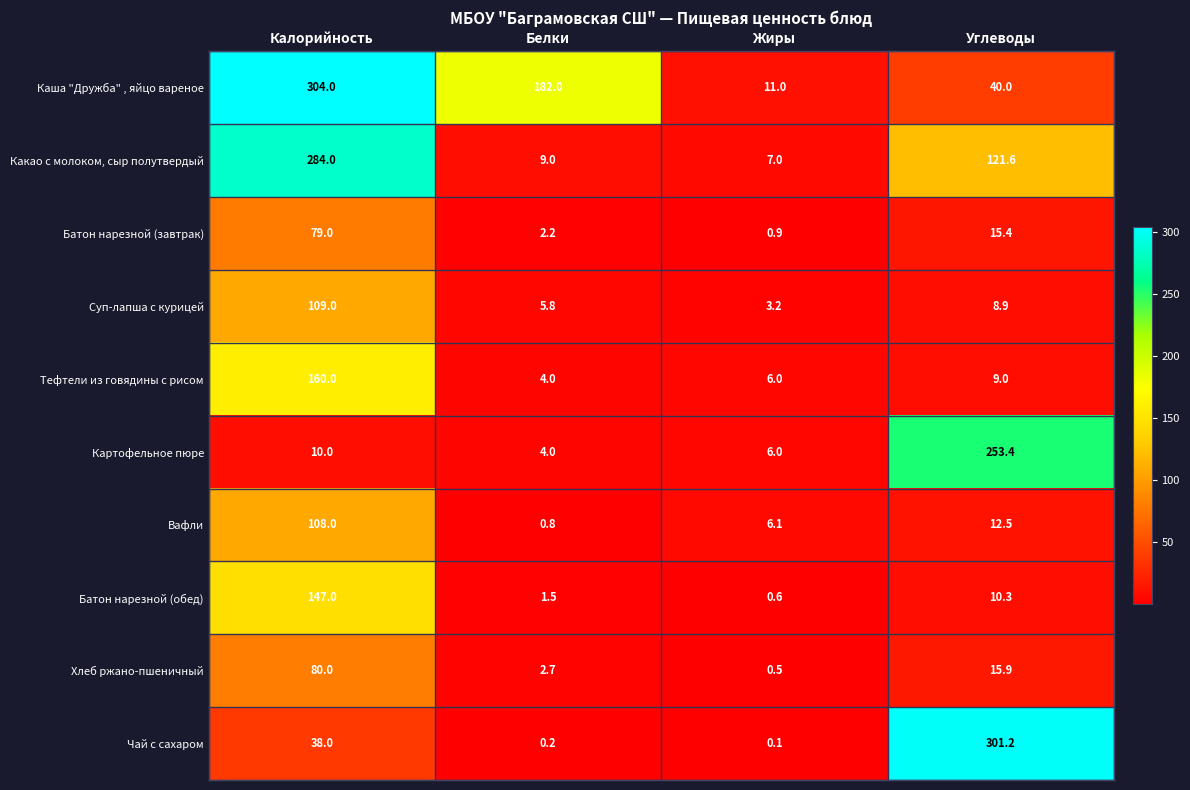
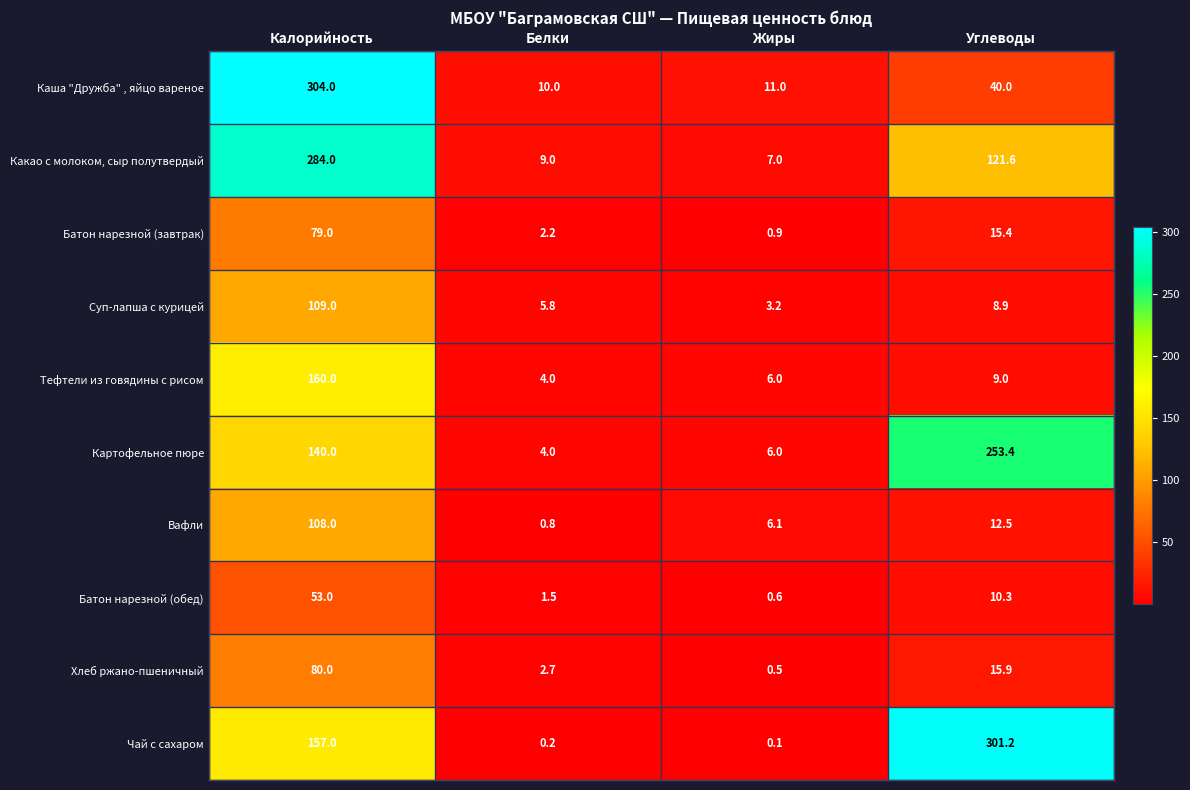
Каша "Дружба" , яйцо вареное, Белки: 182.0 -> 10.0
Картофельное пюре, Калорийность: 10.0 -> 140.0
Батон нарезной (обед), Калорийность: 147.0 -> 53.0
Чай с сахаром, Калорийность: 38.0 -> 157.0
